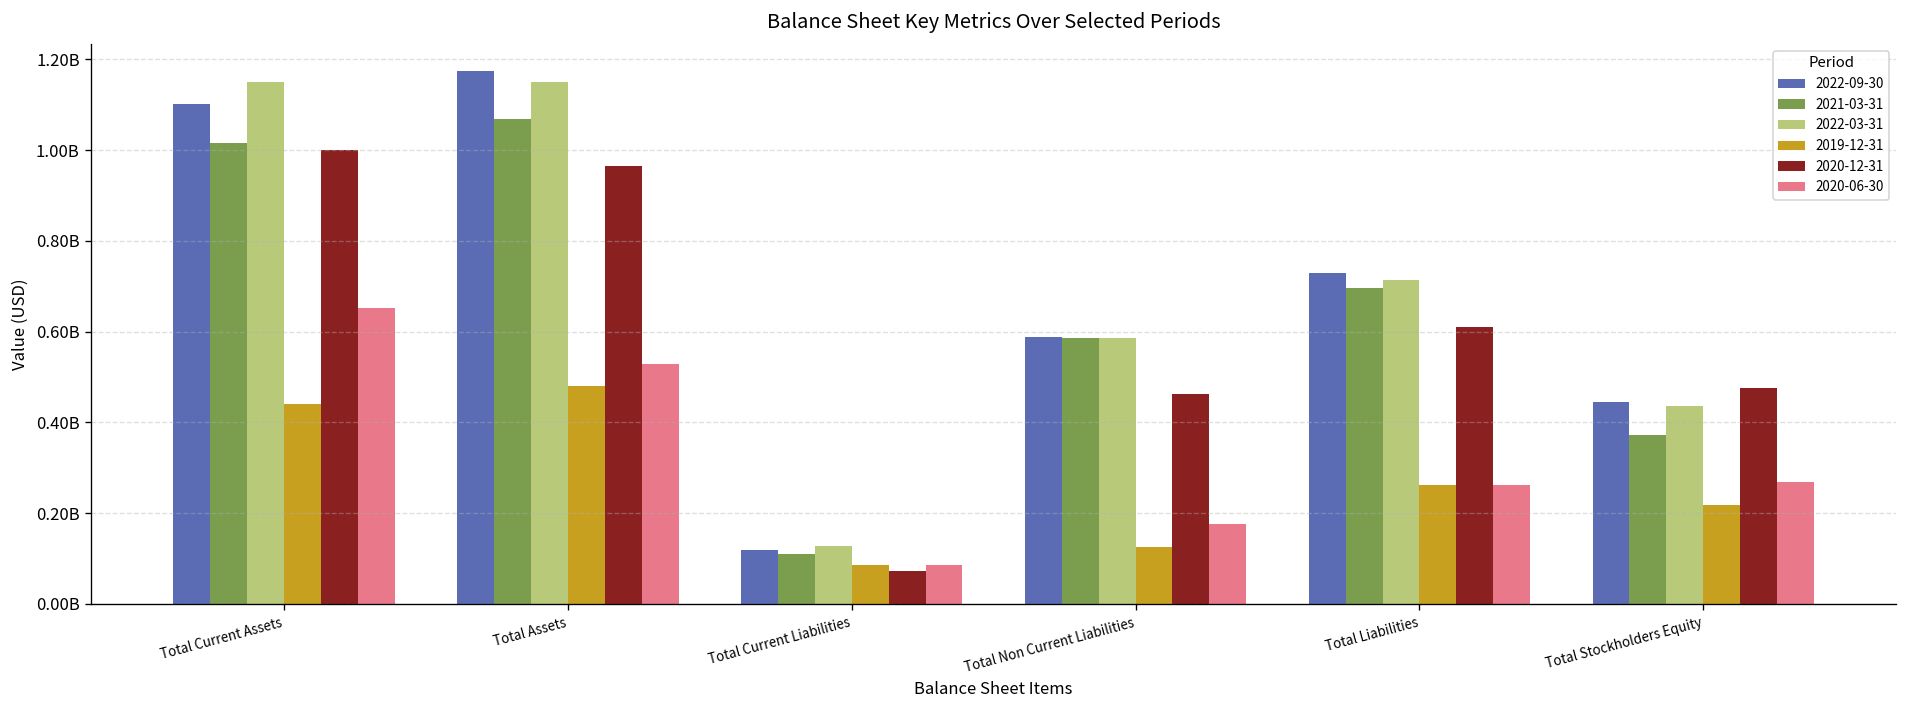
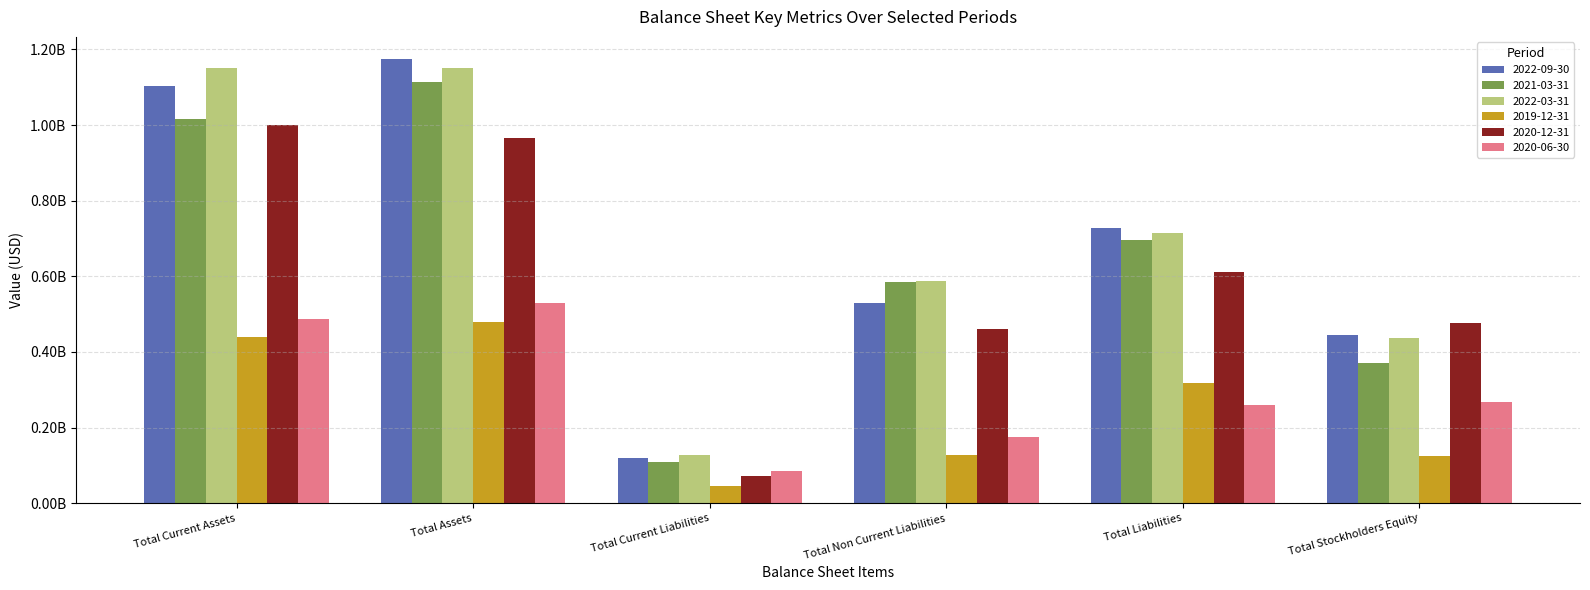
2020-06-30, Total Current Assets: 650000000 -> 490000000
2021-03-31, Total Assets: 1070000000 -> 1110000000
2019-12-31, Total Current Liabilities: 90000000 -> 50000000
2022-09-30, Total Non Current Liabilities: 590000000 -> 530000000
2019-12-31, Total Liabilities: 260000000 -> 320000000
2019-12-31, Total Stockholders Equity: 220000000 -> 130000000
